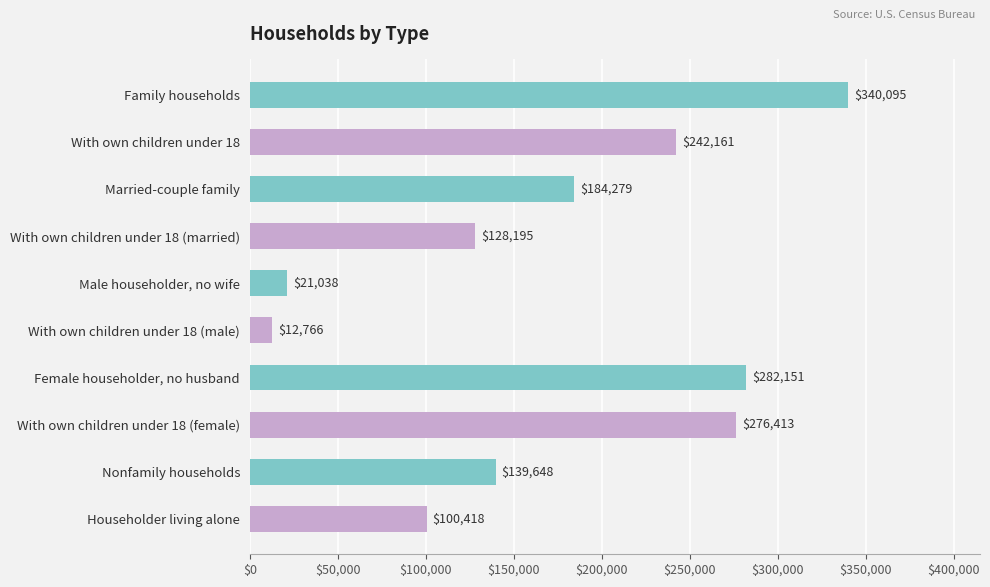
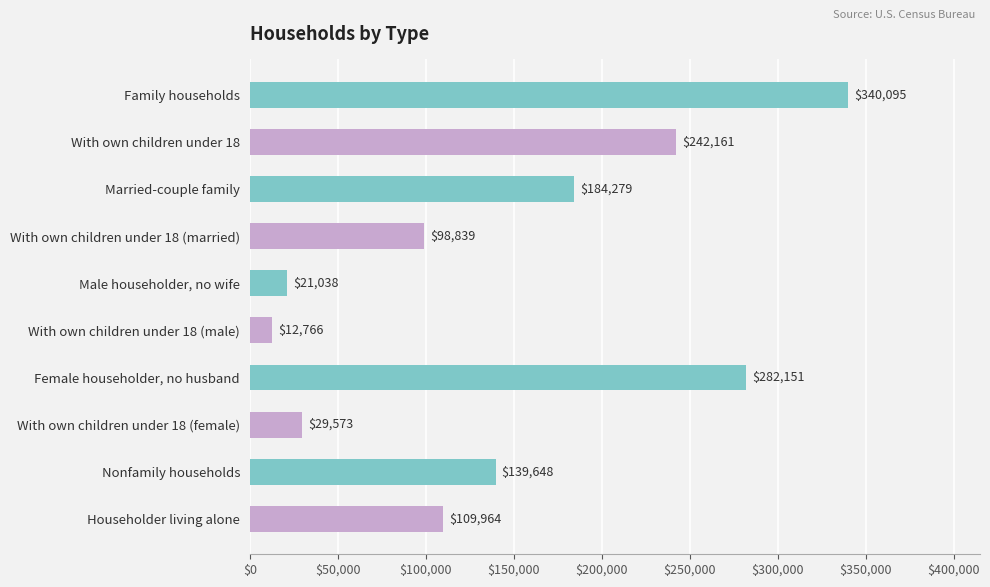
With own children under 18 (married): $128,195 -> $98,839
With own children under 18 (female): $276,413 -> $29,573
Householder living alone: $100,418 -> $109,964
